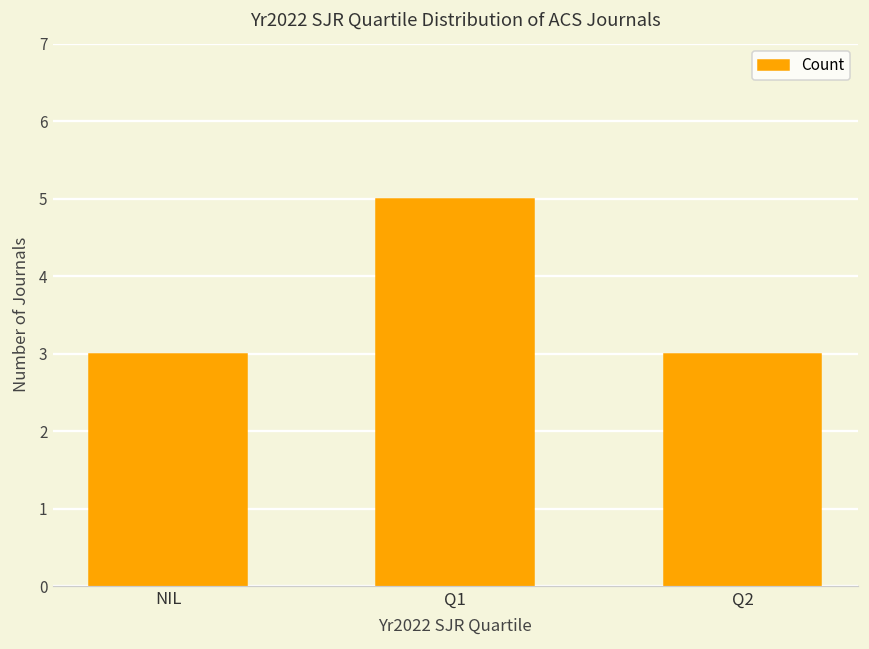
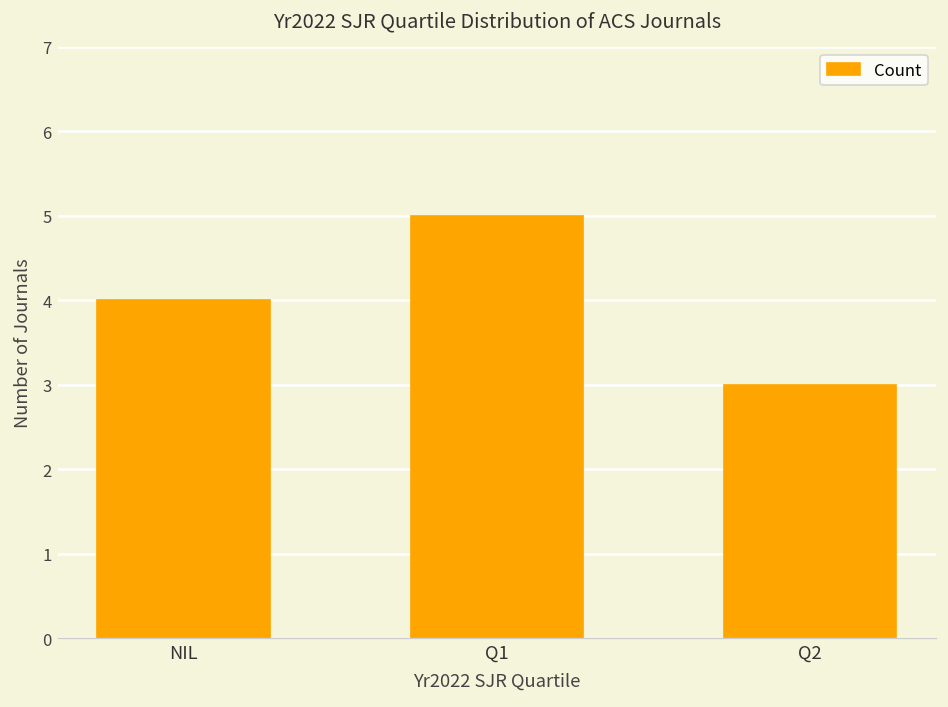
NIL: 3 -> 4
